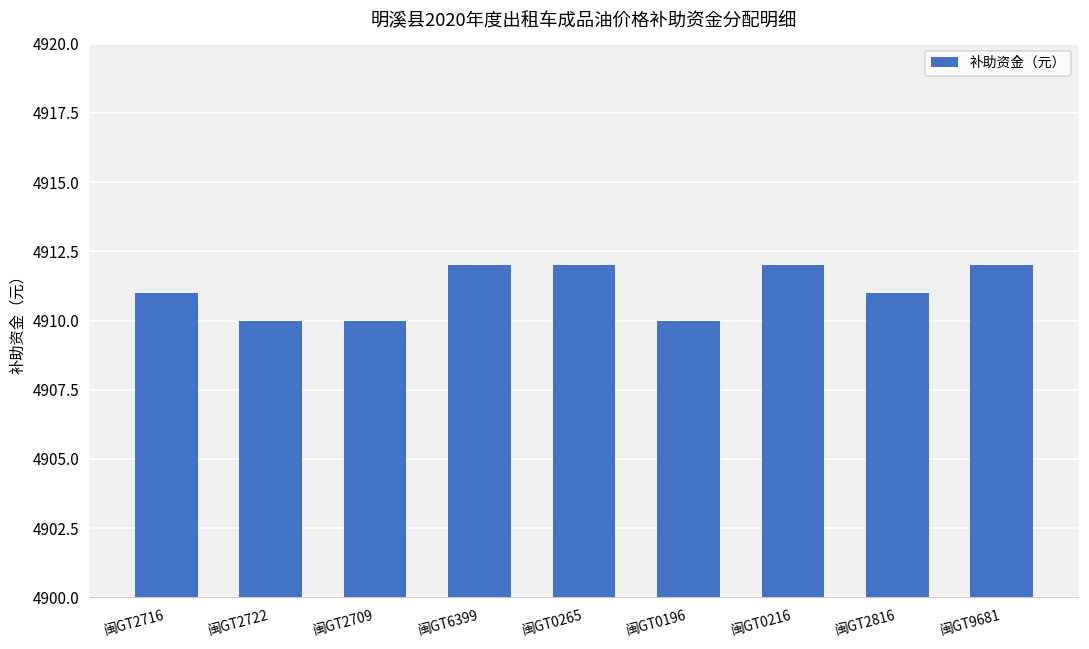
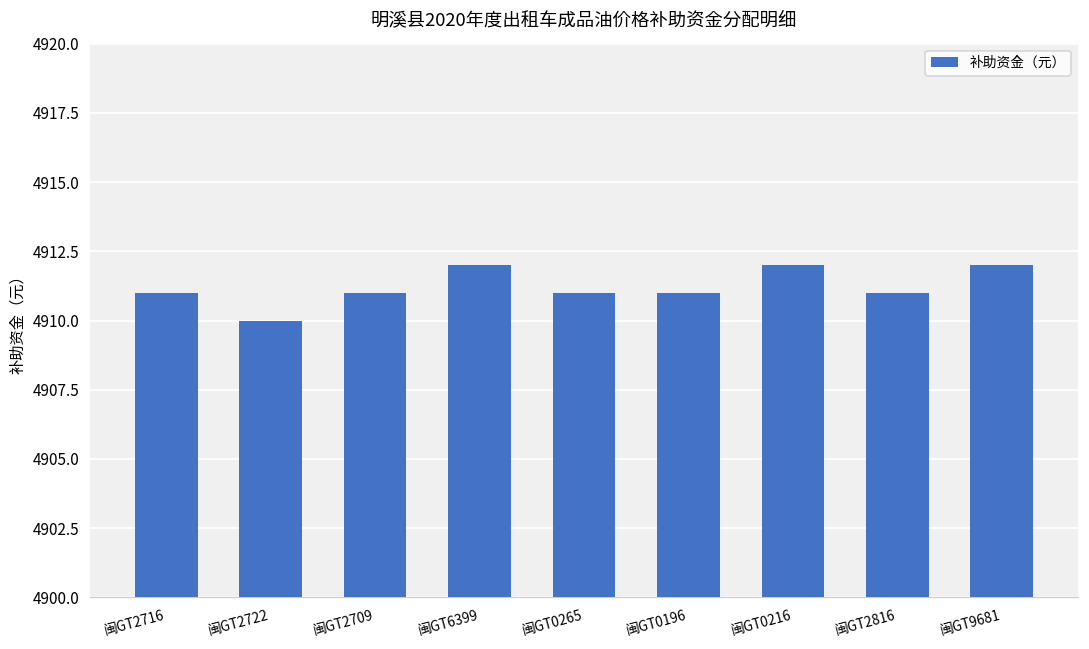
闽GT2709: 4910 -> 4911
闽GT0265: 4912 -> 4911
闽GT0196: 4910 -> 4911
